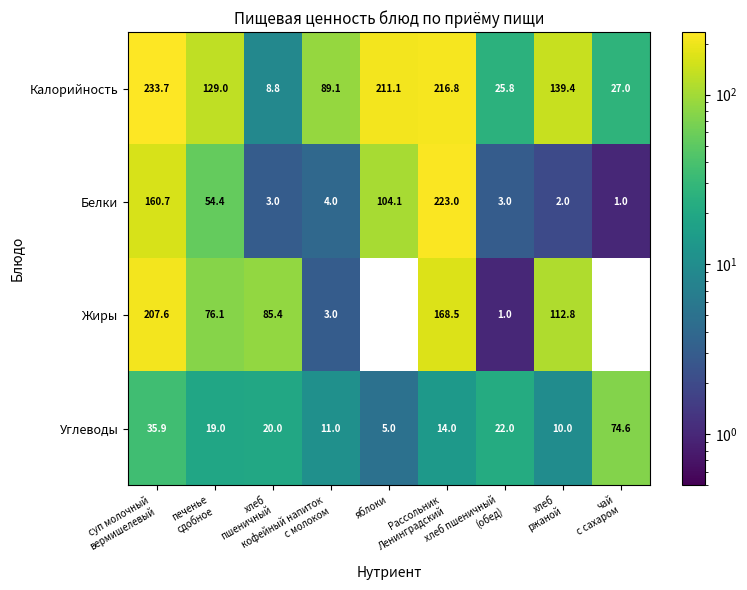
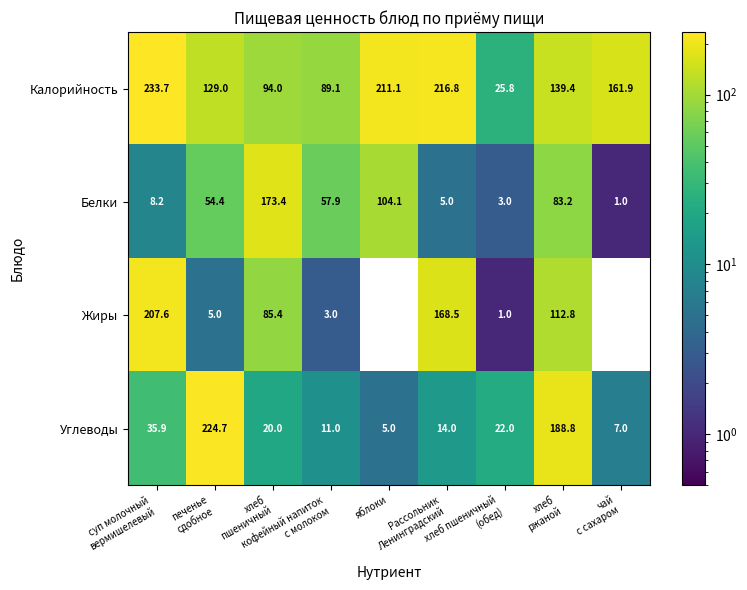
Калорийность, хлеб пшеничный: 8.8 -> 94.0
Калорийность, чай с сахаром: 27.0 -> 161.9
Белки, суп молочный вермишелевый: 160.7 -> 8.2
Белки, хлеб пшеничный: 3.0 -> 173.4
Белки, кофейный напиток с молоком: 4.0 -> 57.9
Белки, Рассольник Ленинградский: 223.0 -> 5.0
Белки, хлеб ржаной: 2.0 -> 83.2
Жиры, печенье сдобное: 76.1 -> 5.0
Углеводы, печенье сдобное: 19.0 -> 224.7
Углеводы, хлеб ржаной: 10.0 -> 188.8
Углеводы, чай с сахаром: 74.6 -> 7.0
